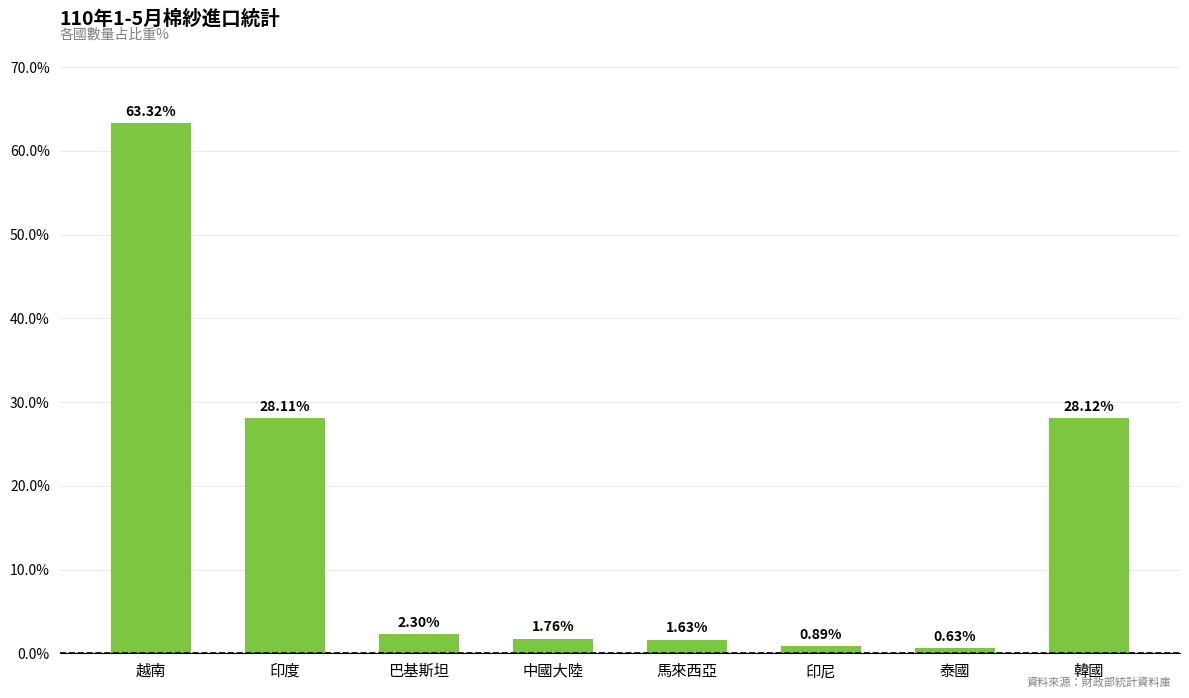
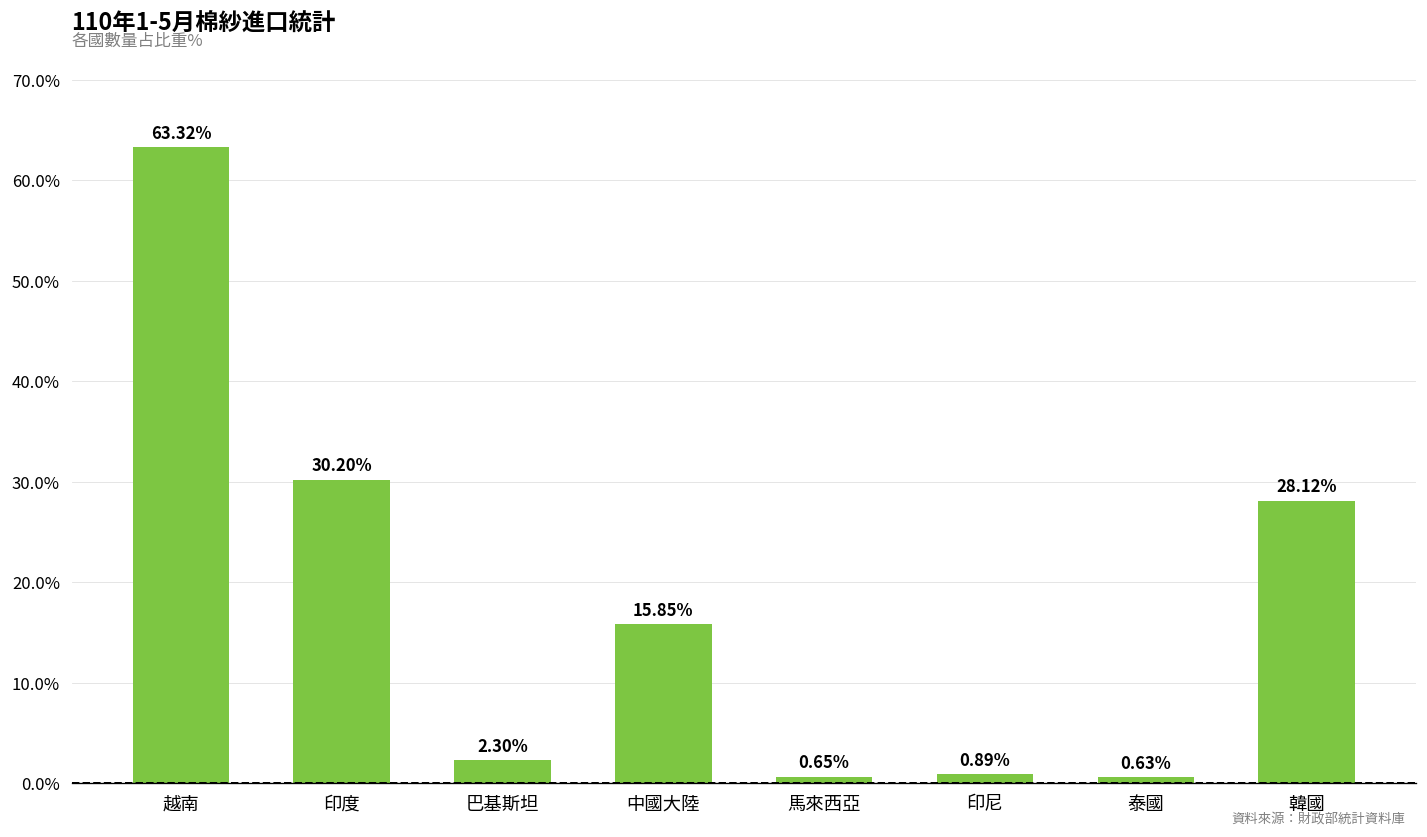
印度: 28.11% -> 30.20%
中國大陸: 1.76% -> 15.85%
馬來西亞: 1.63% -> 0.65%
